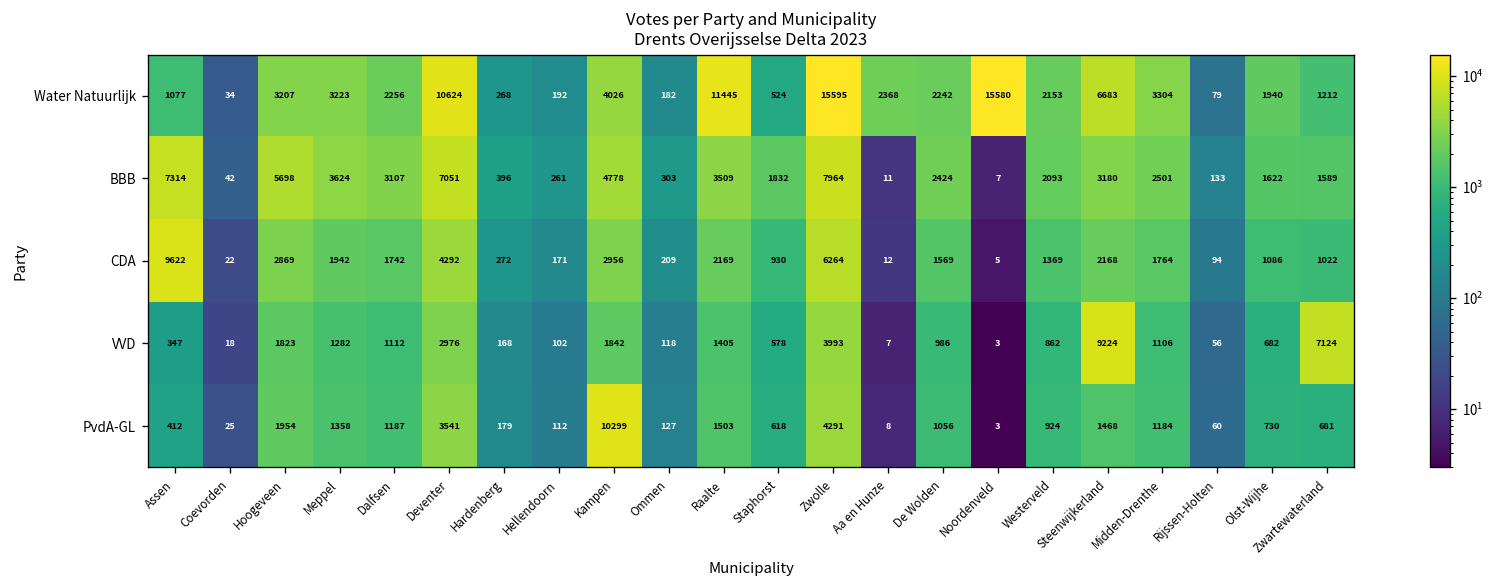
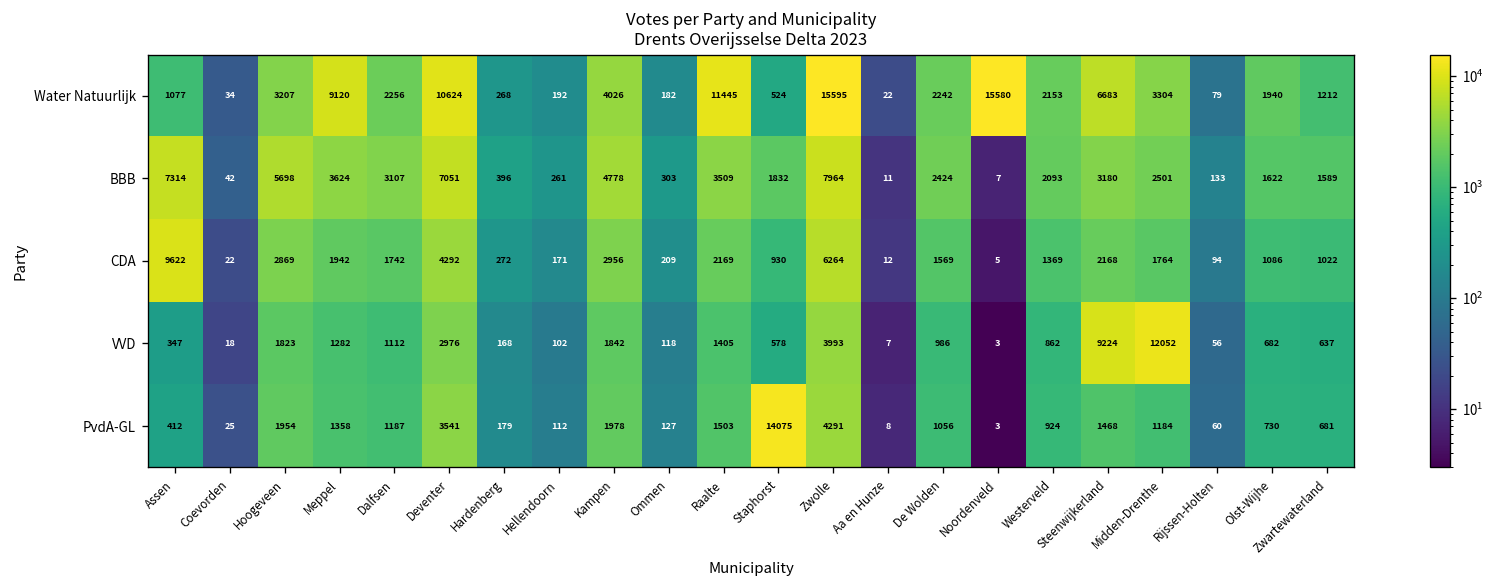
Water Natuurlijk, Meppel: 3223 -> 9120
Water Natuurlijk, Aa en Hunze: 2368 -> 22
VVD, Midden-Drenthe: 1106 -> 12052
VVD, Zwartewaterland: 7124 -> 637
PvdA-GL, Kampen: 10299 -> 1978
PvdA-GL, Staphorst: 618 -> 14075
